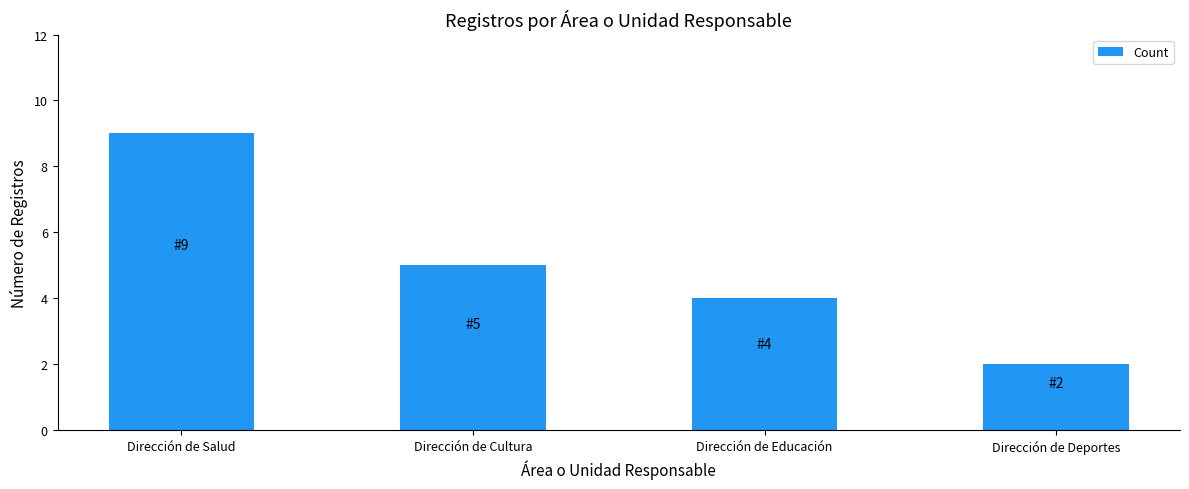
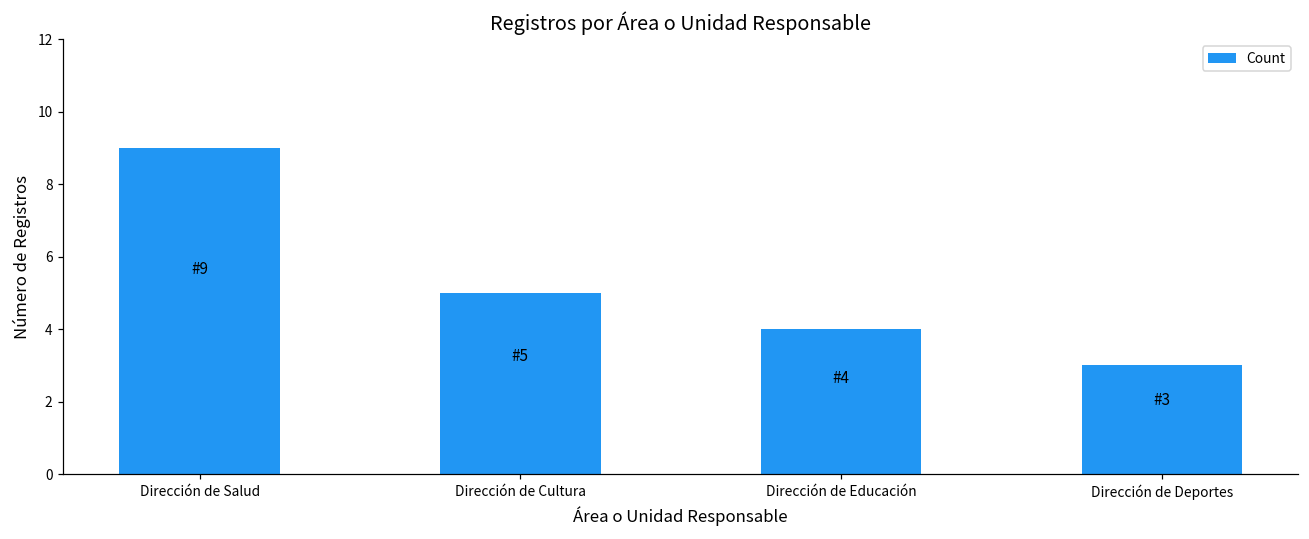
Dirección de Deportes: 2 -> 3
